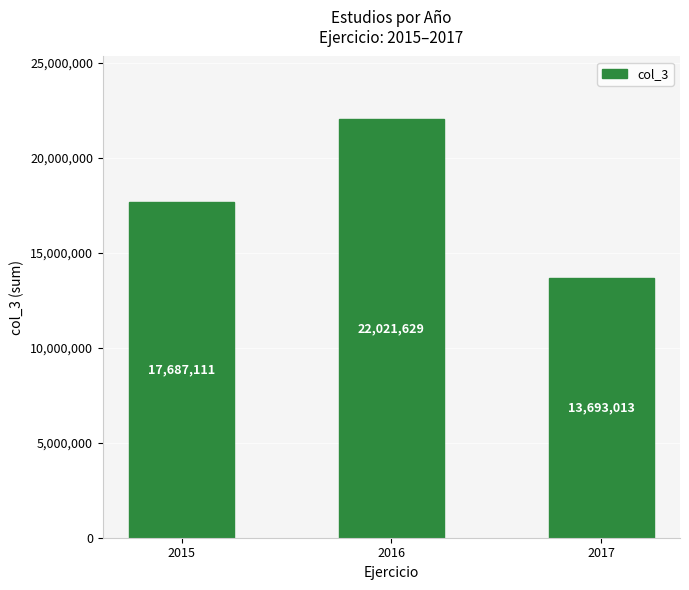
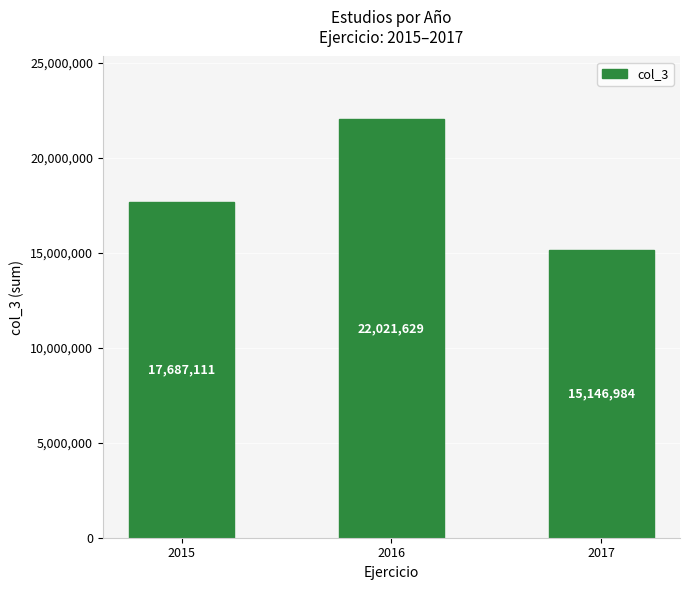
2017: 13,693,013 -> 15,146,984
